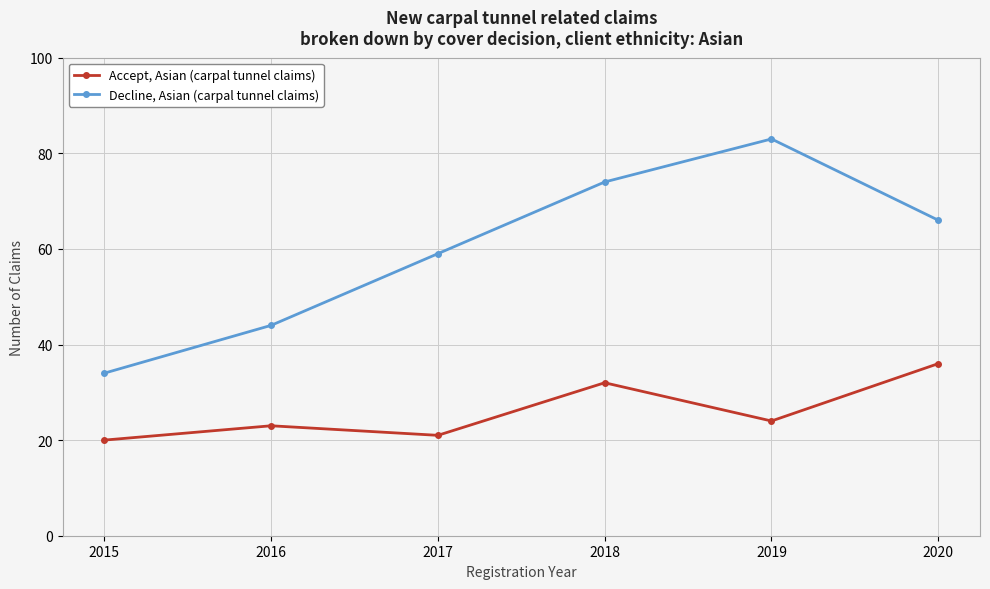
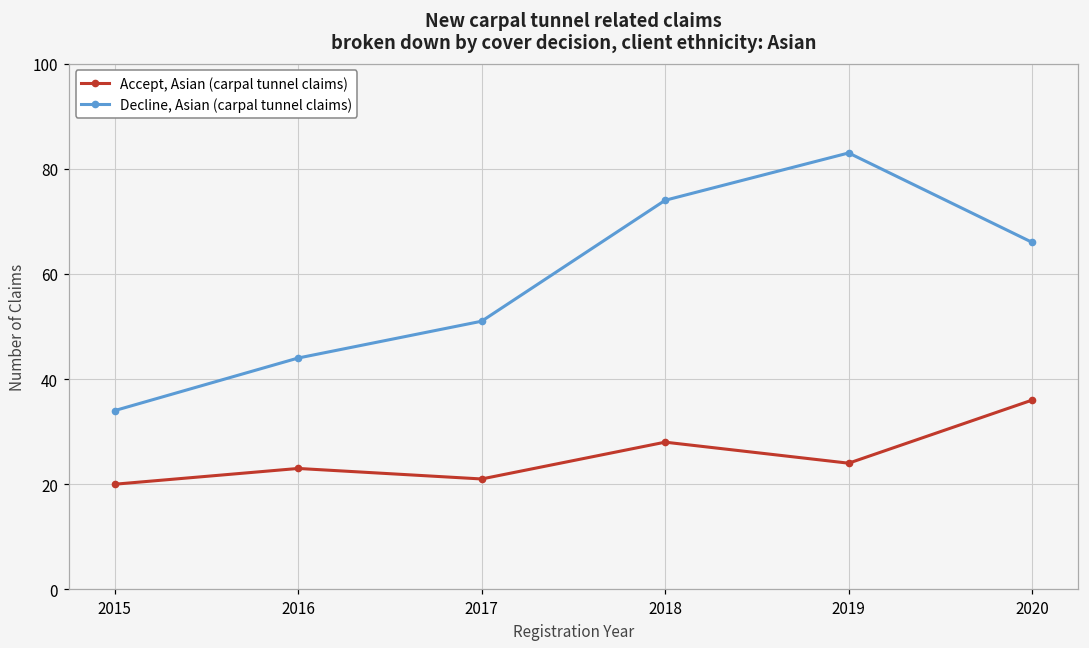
Decline, Asian (carpal tunnel claims), 2017: 59 -> 51
Accept, Asian (carpal tunnel claims), 2018: 32 -> 28
